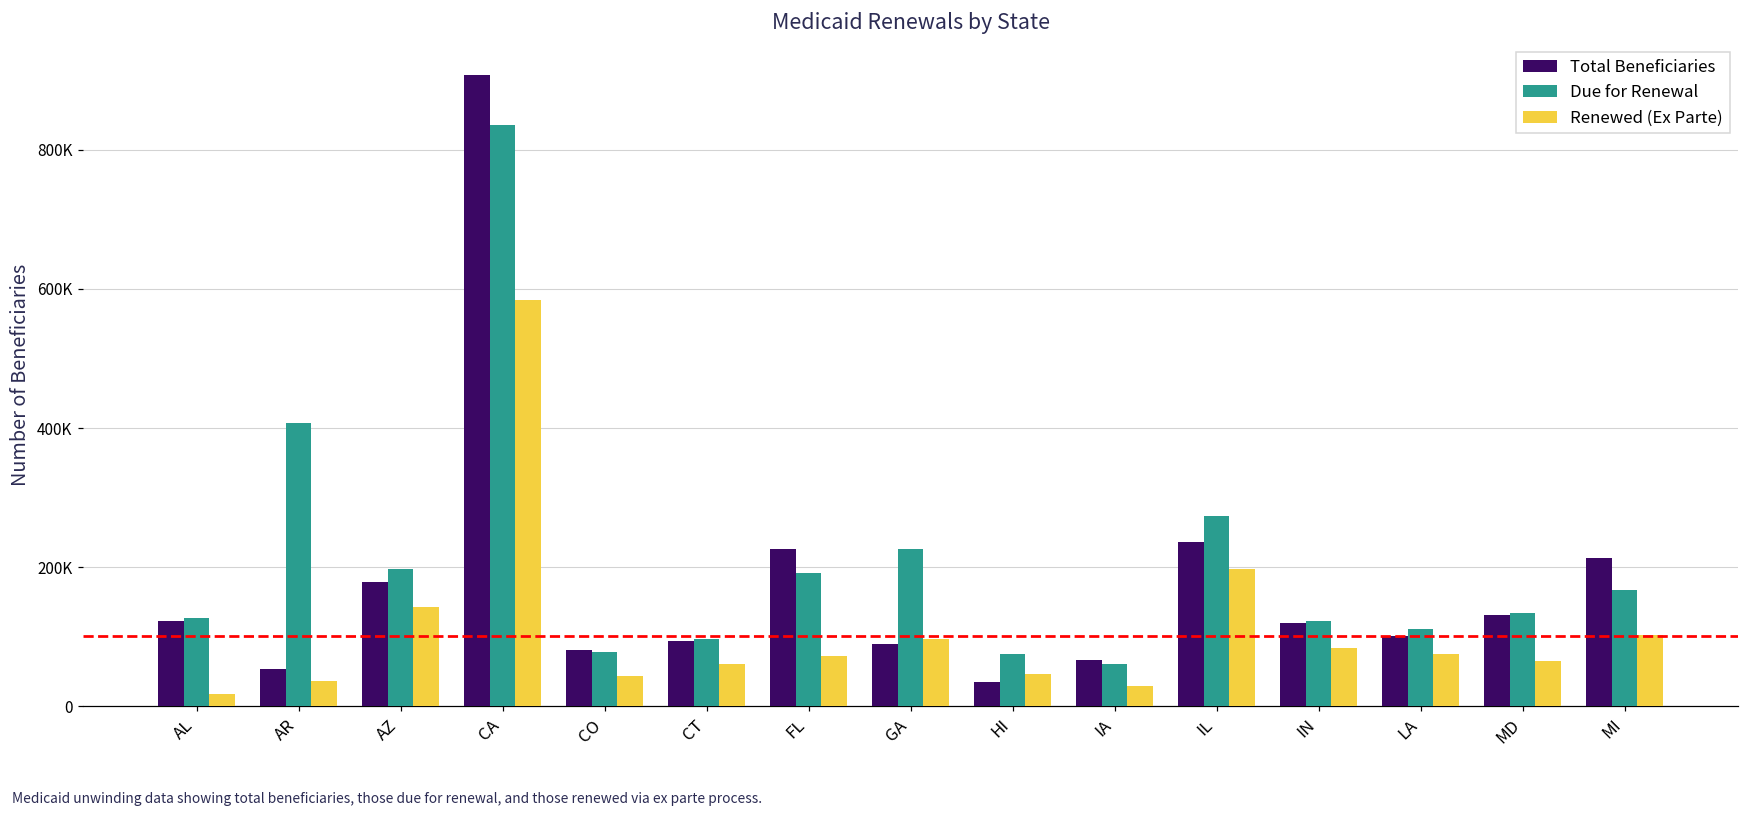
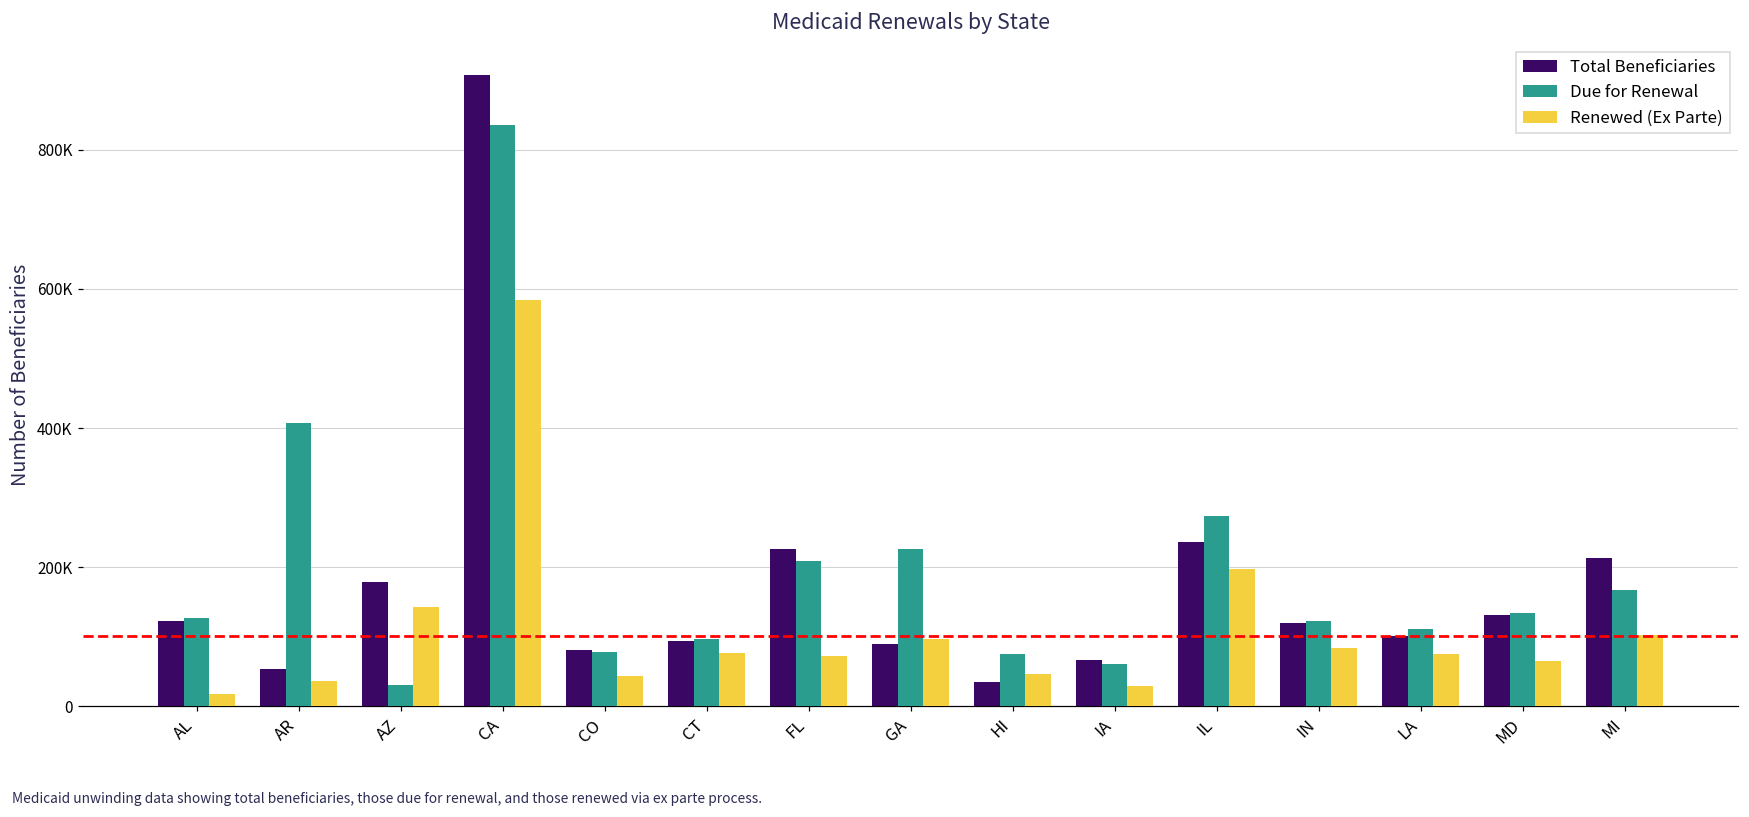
Due for Renewal, AZ: 200000 -> 30000
Renewed (Ex Parte), CT: 60000 -> 80000
Due for Renewal, FL: 190000 -> 210000
